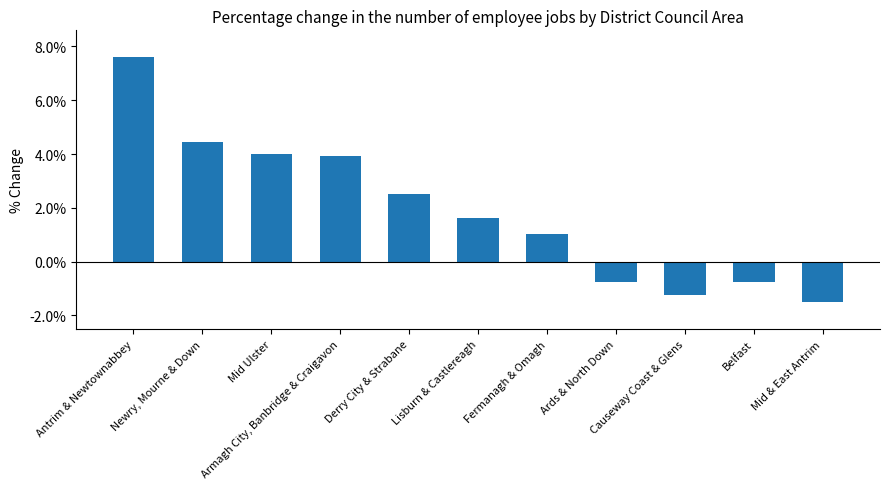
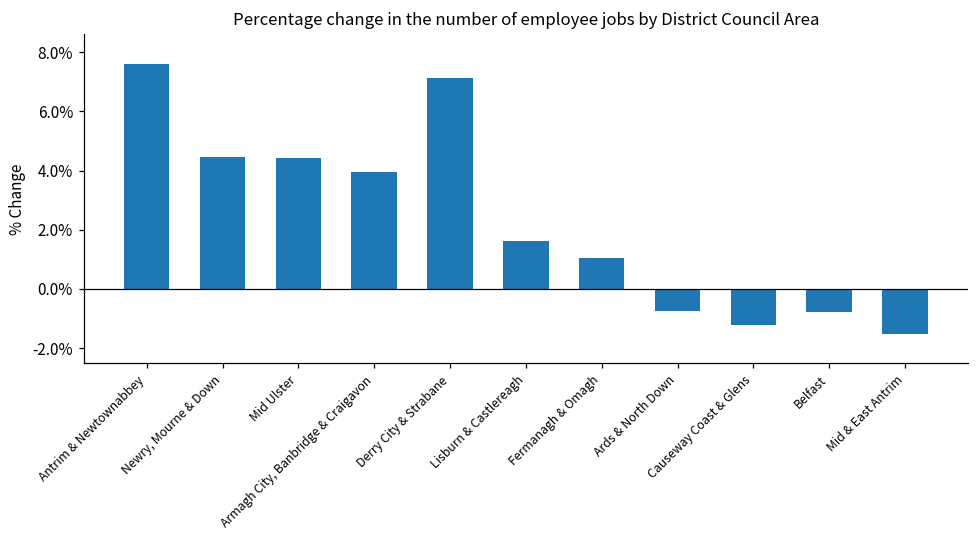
Mid Ulster: 4.0% -> 4.4%
Derry City & Strabane: 2.5% -> 7.1%
